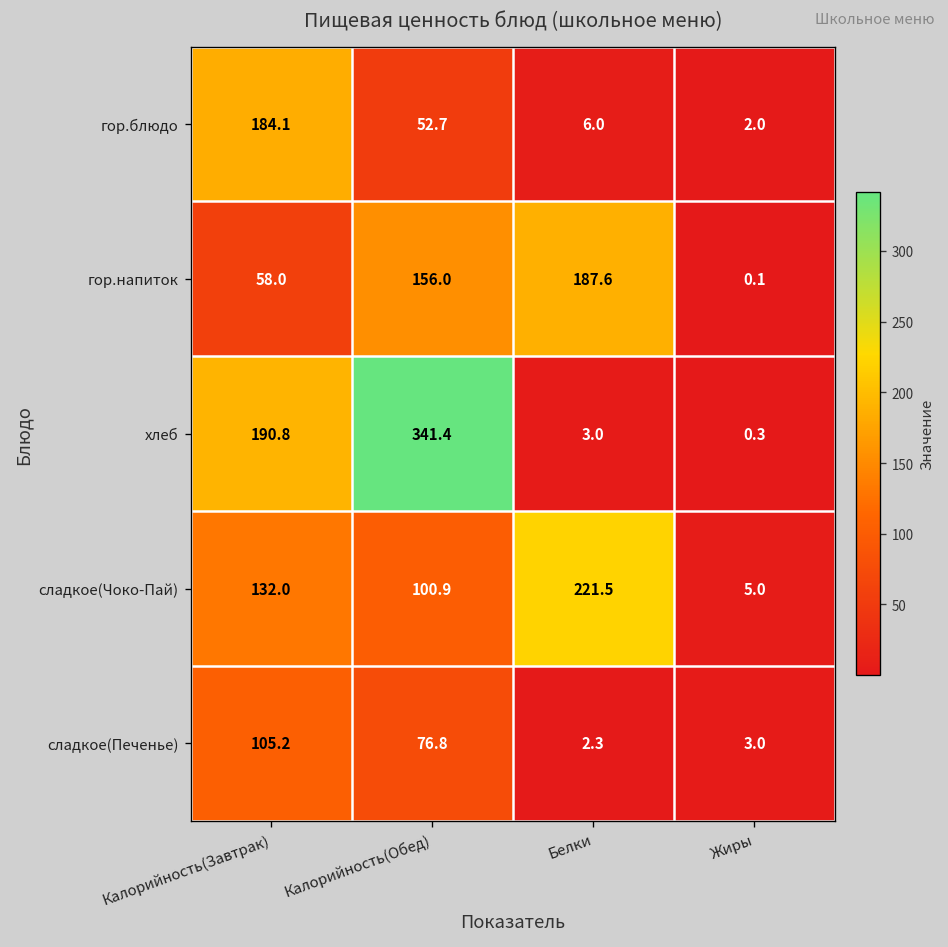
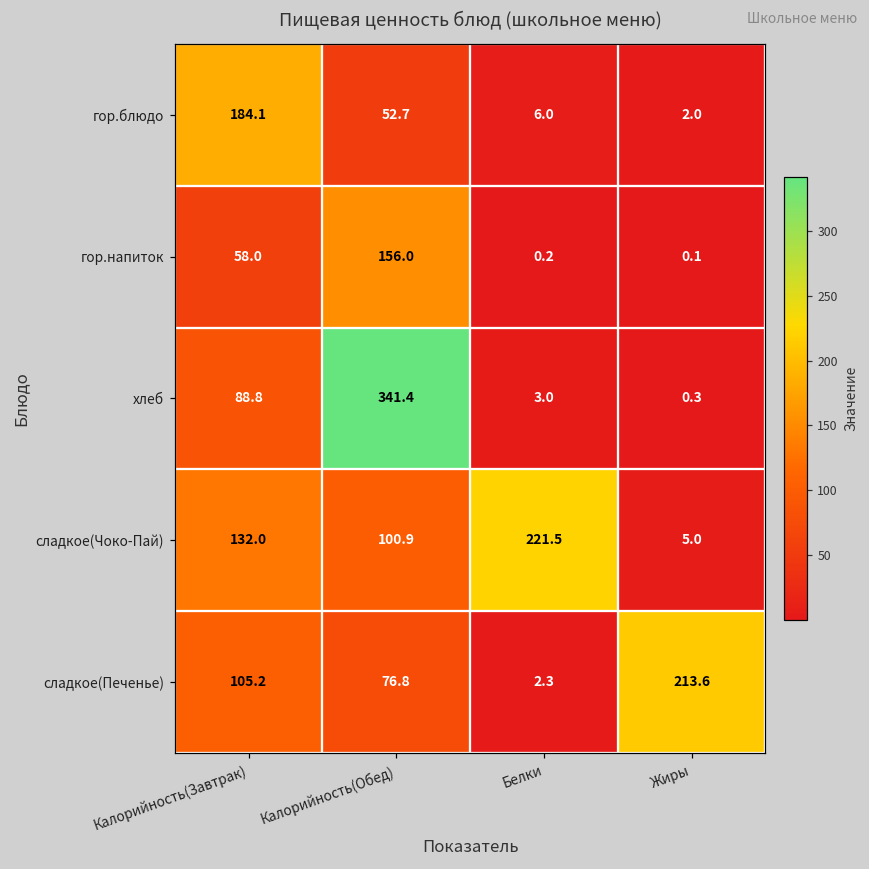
гор.напиток, Белки: 187.6 -> 0.2
хлеб, Калорийность(Завтрак): 190.8 -> 88.8
сладкое(Печенье), Жиры: 3.0 -> 213.6
